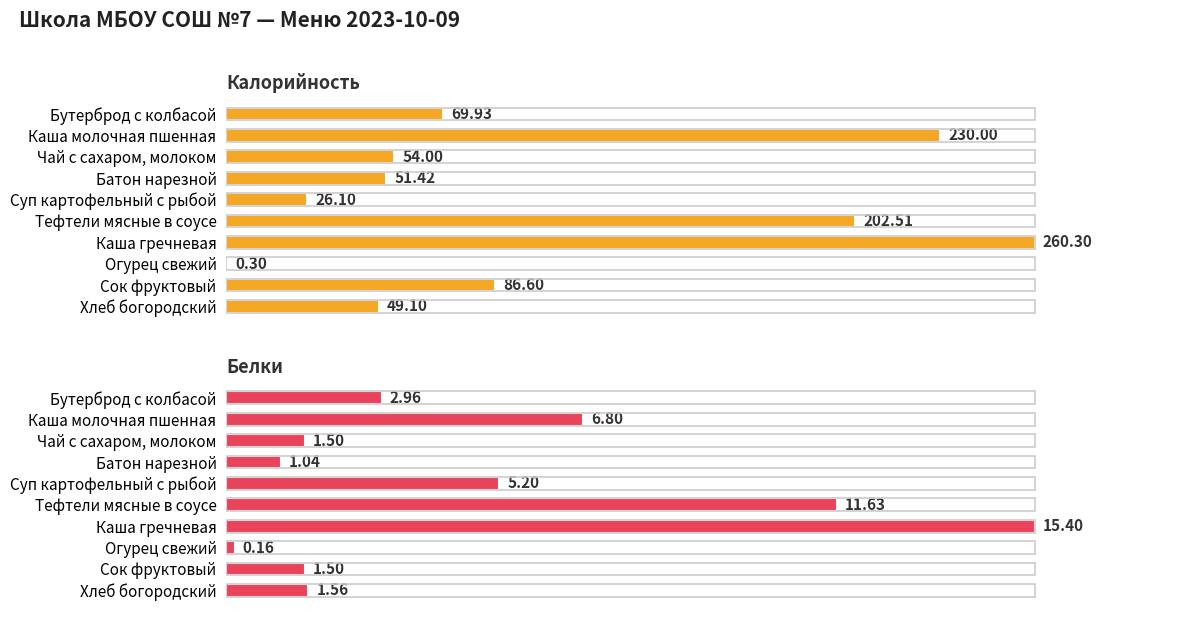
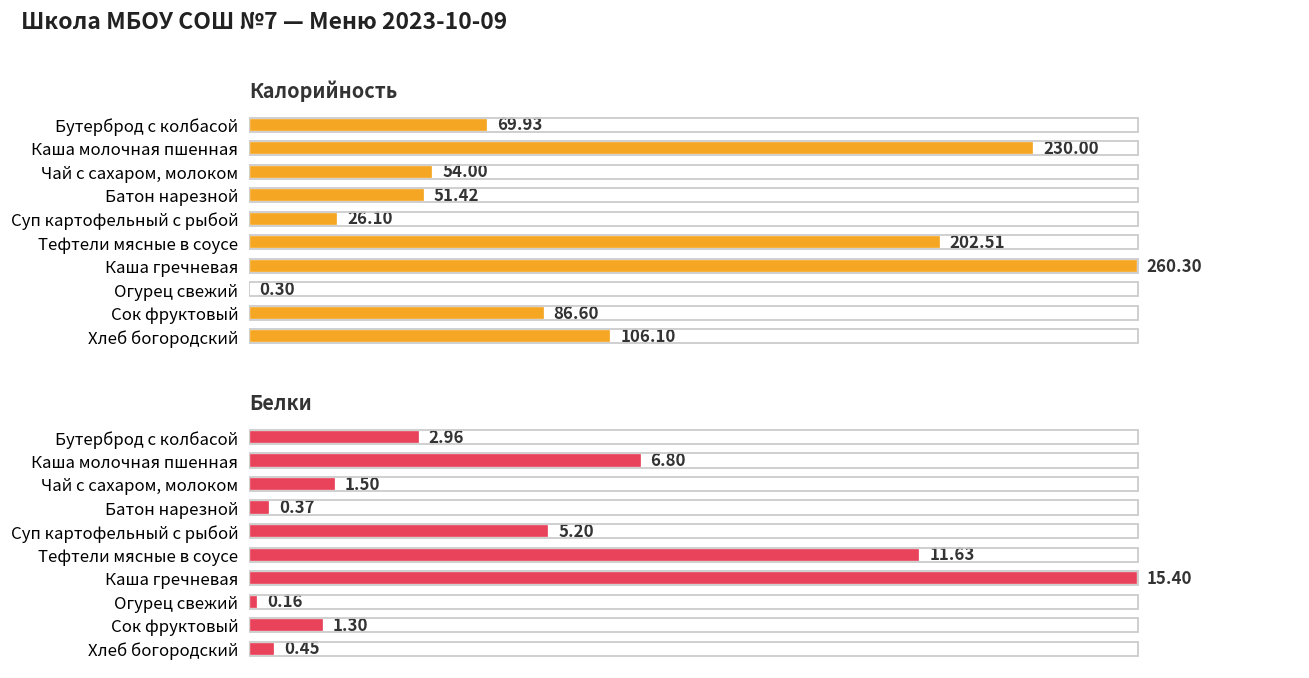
Калорийность, Хлеб богородский: 49.10 -> 106.10
Белки, Батон нарезной: 1.04 -> 0.37
Белки, Сок фруктовый: 1.50 -> 1.30
Белки, Хлеб богородский: 1.56 -> 0.45
